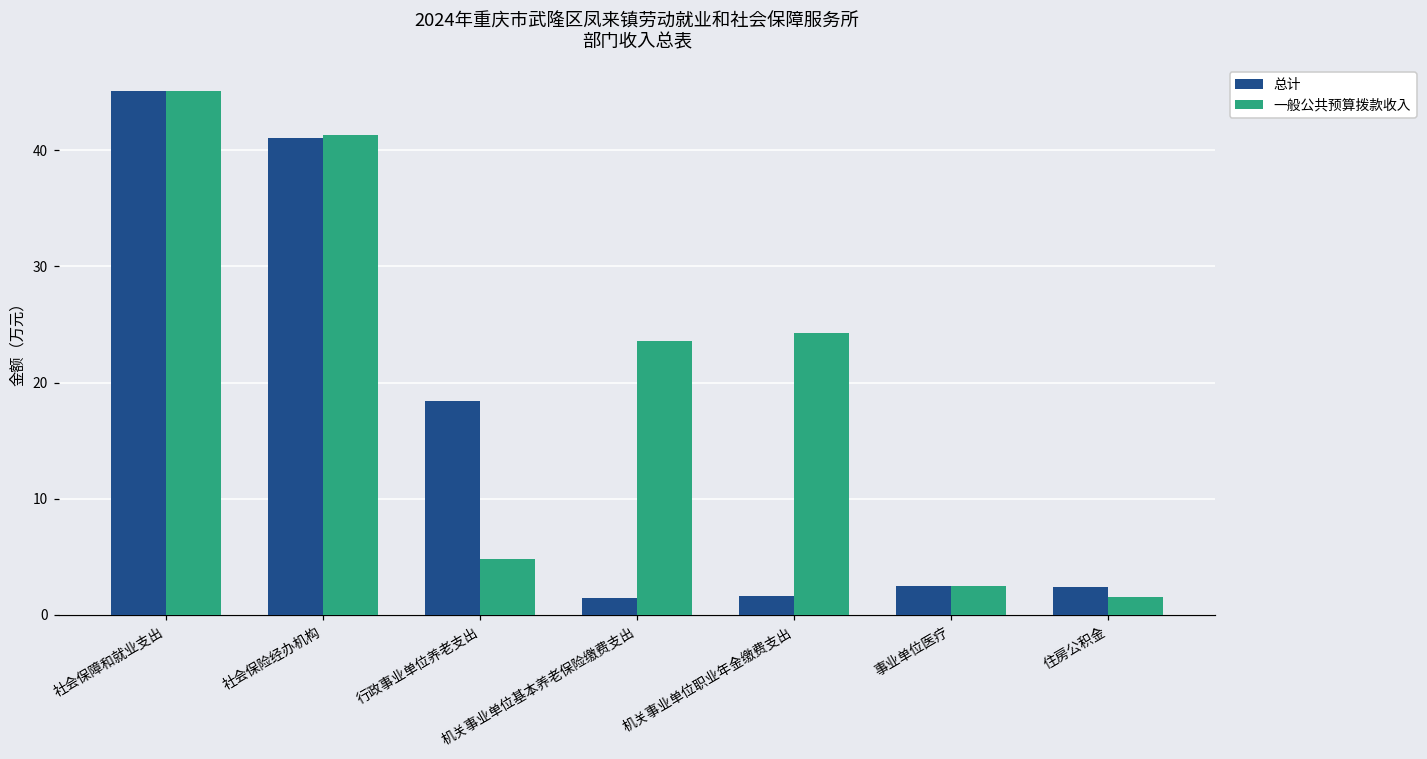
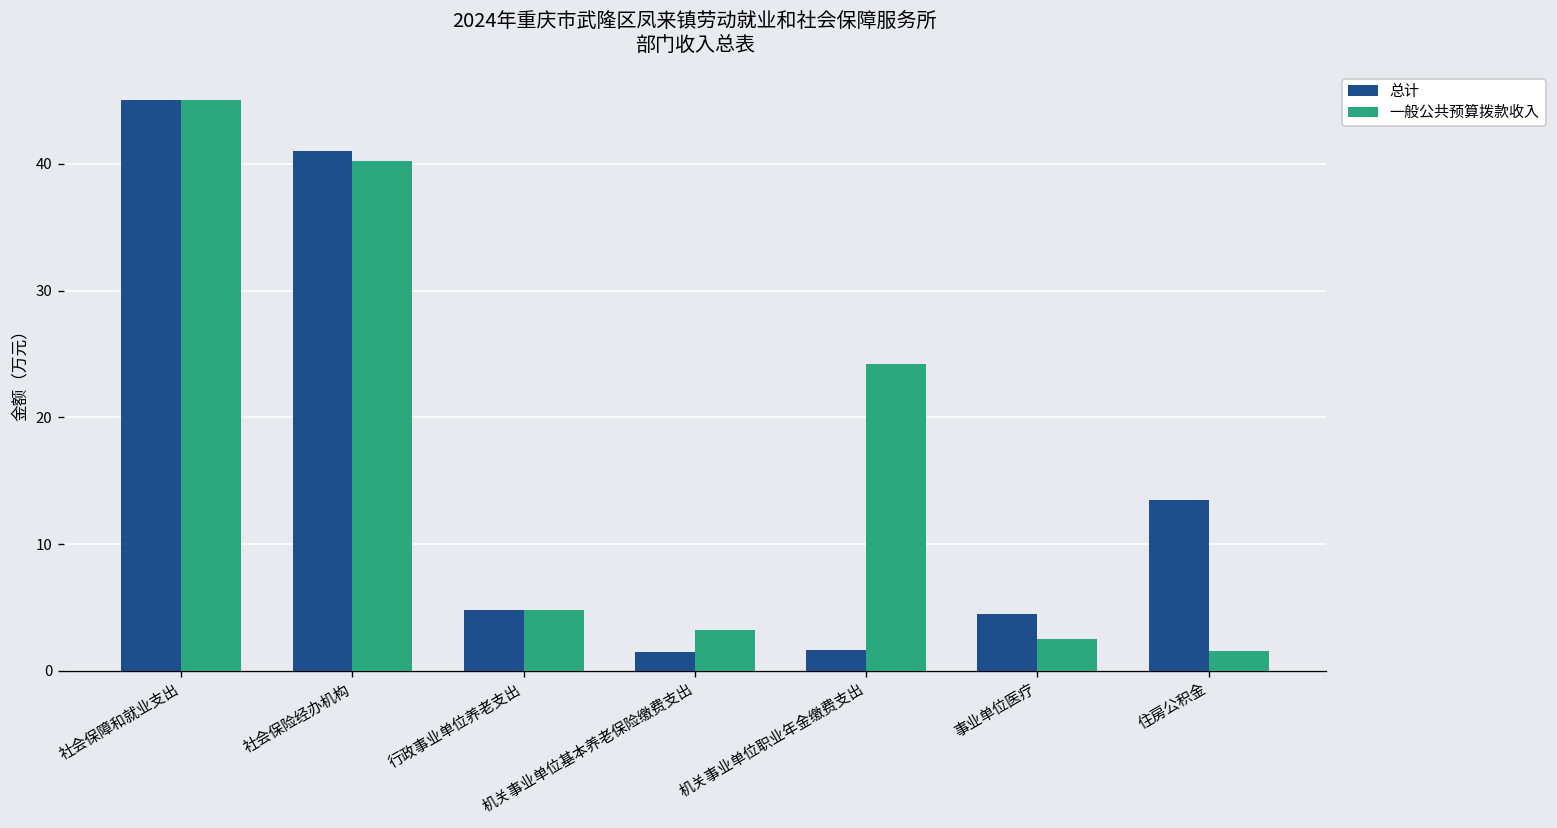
一般公共预算拨款收入, 社会保险经办机构: 41.3 -> 40.2
总计, 行政事业单位养老支出: 18.4 -> 4.8
一般公共预算拨款收入, 机关事业单位基本养老保险缴费支出: 23.5 -> 3.2
总计, 事业单位医疗: 2.5 -> 4.5
总计, 住房公积金: 2.4 -> 13.5
